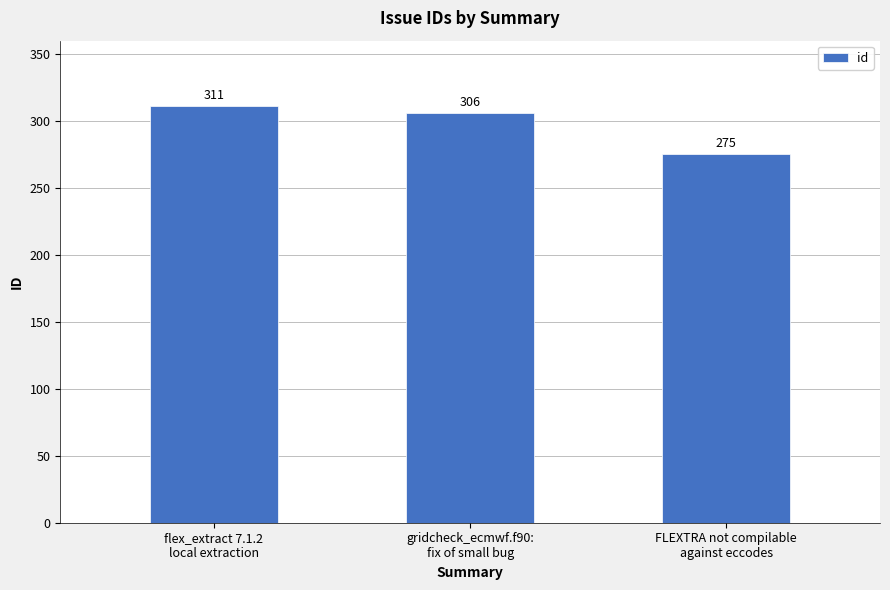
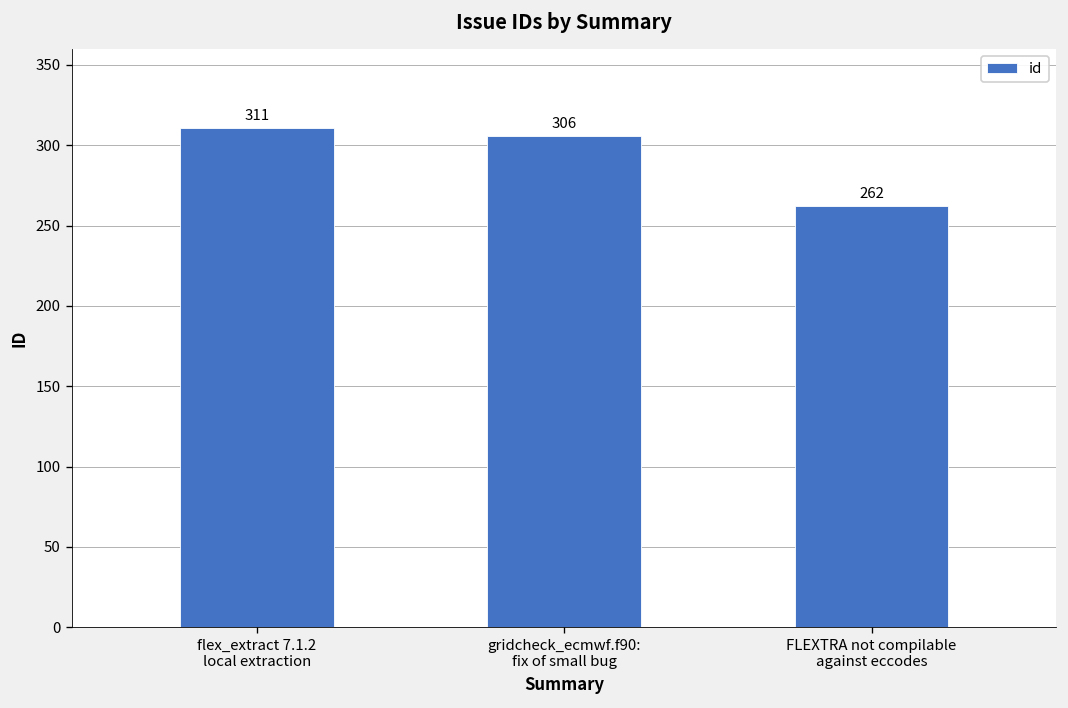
FLEXTRA not compilable against eccodes: 275 -> 262
